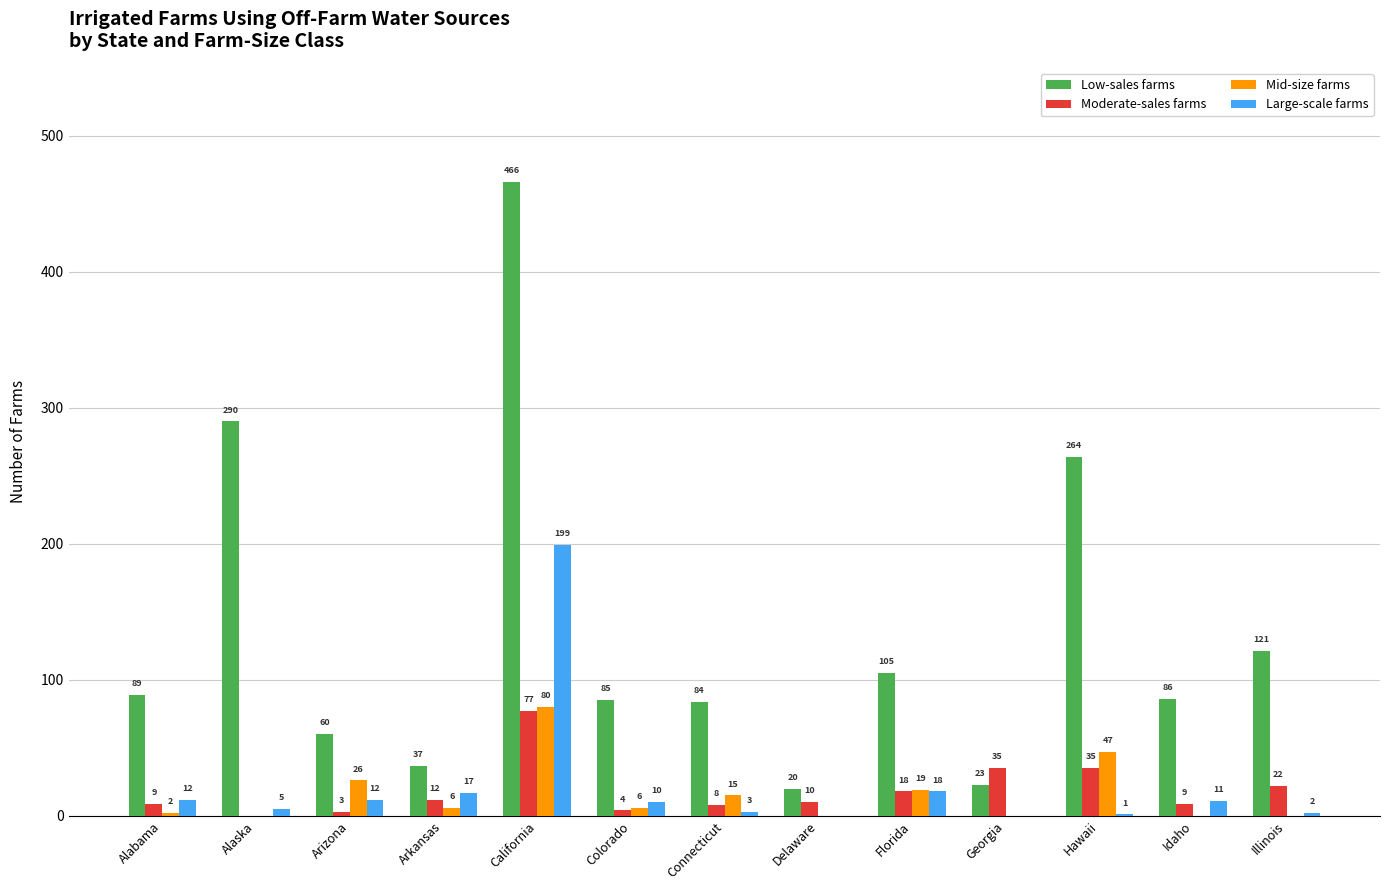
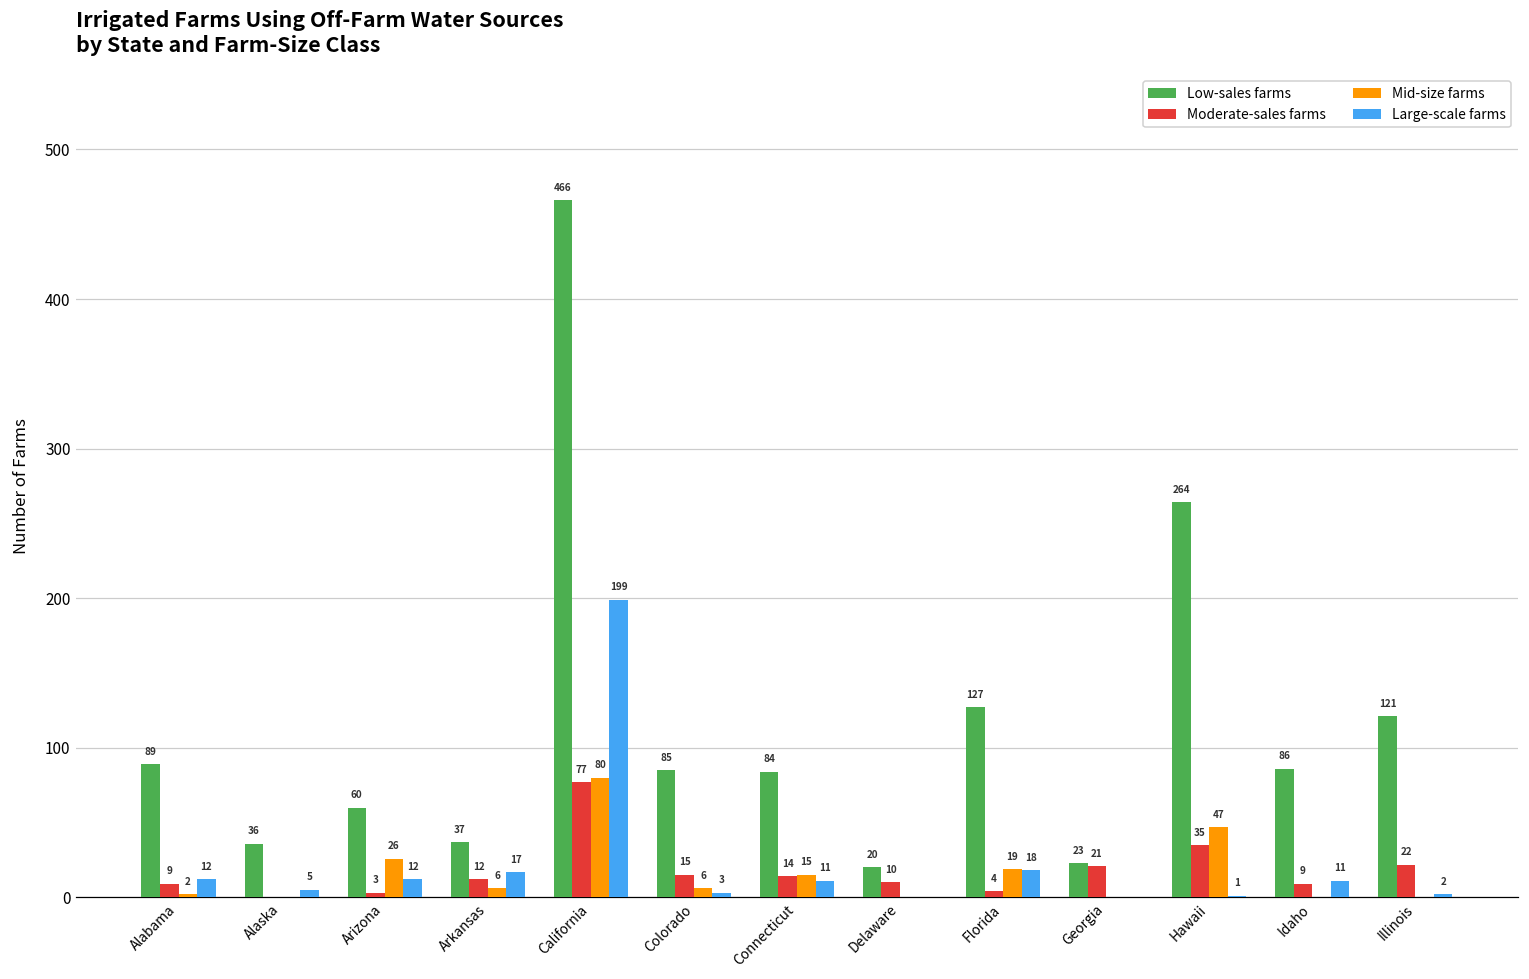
Low-sales farms, Alaska: 290 -> 36
Moderate-sales farms, Colorado: 4 -> 15
Large-scale farms, Colorado: 10 -> 3
Moderate-sales farms, Connecticut: 8 -> 14
Large-scale farms, Connecticut: 3 -> 11
Low-sales farms, Florida: 105 -> 127
Moderate-sales farms, Florida: 18 -> 4
Moderate-sales farms, Georgia: 35 -> 21
